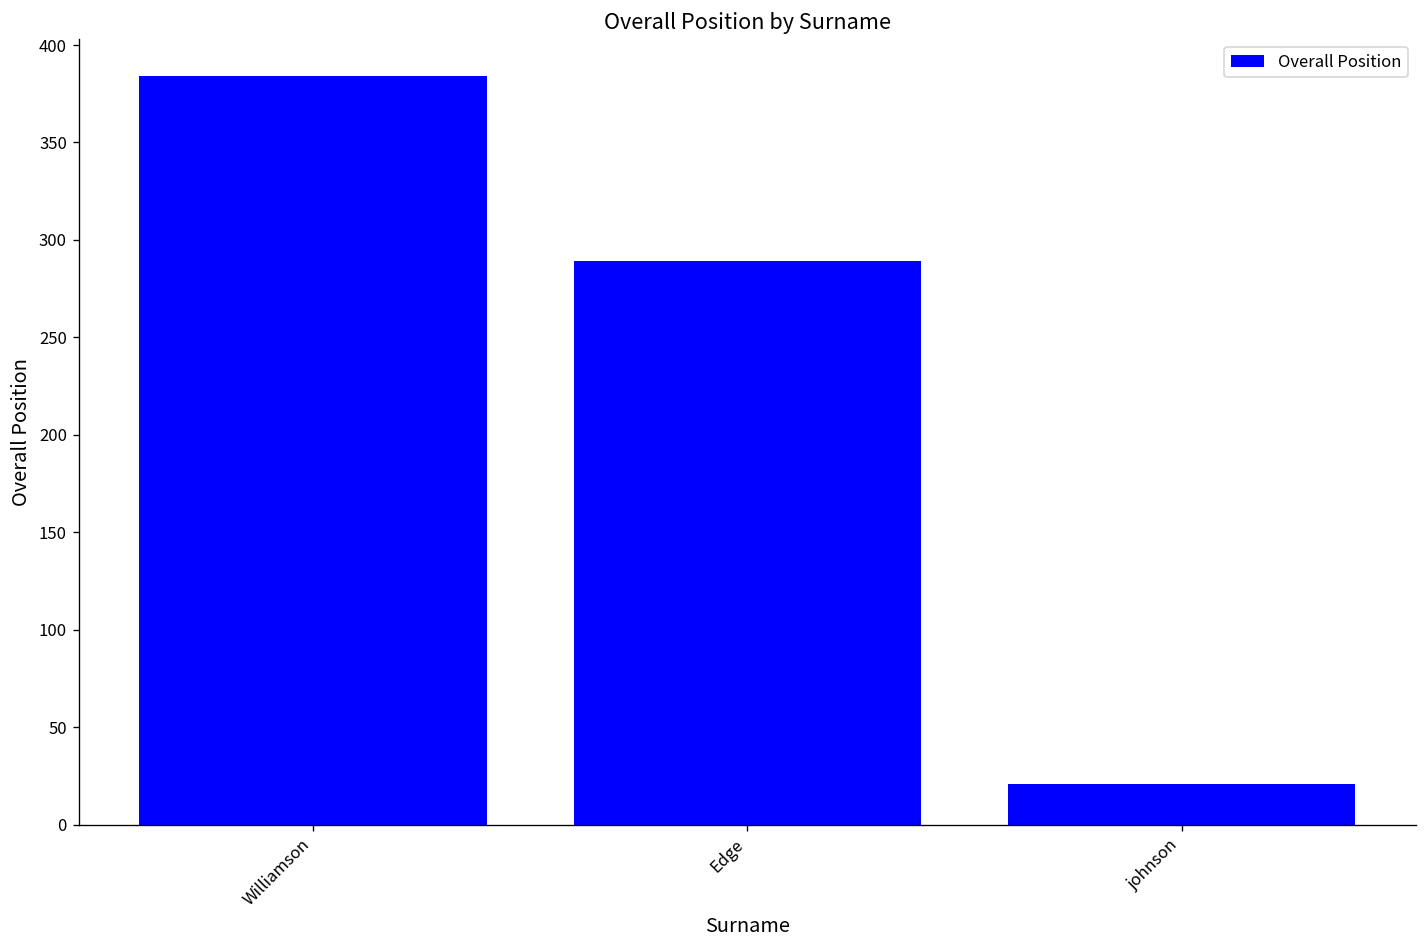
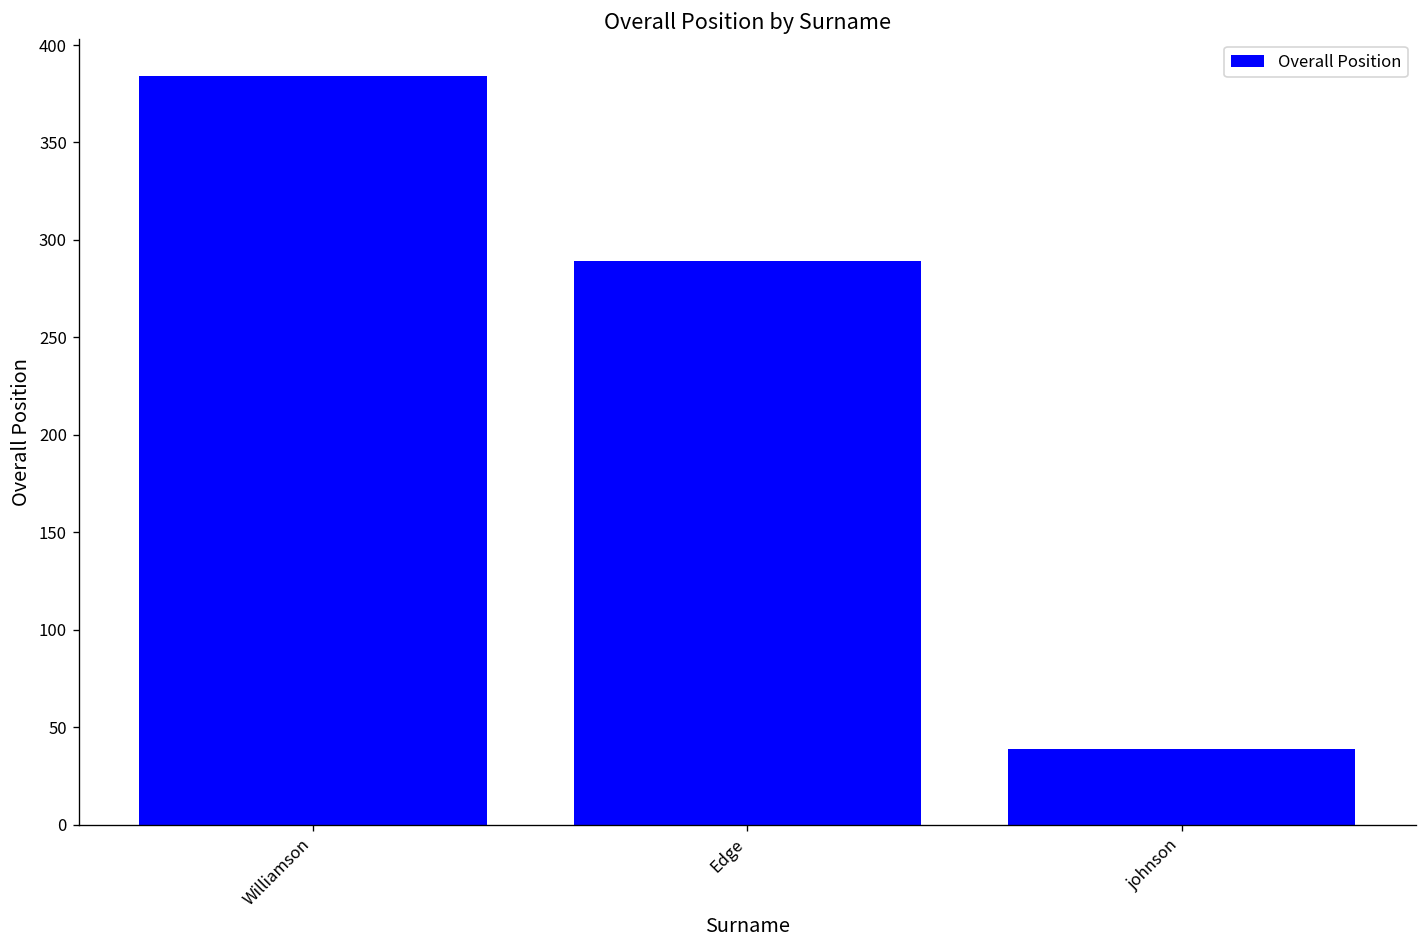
johnson: 21 -> 39
